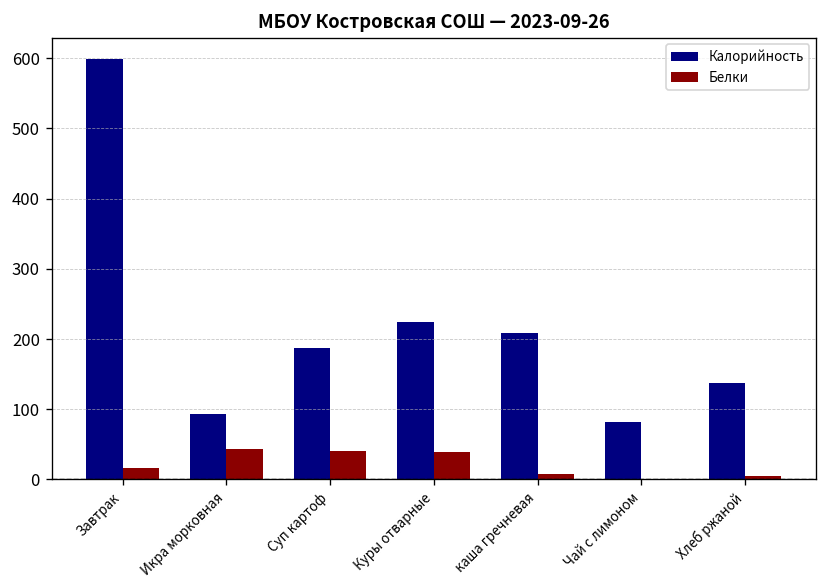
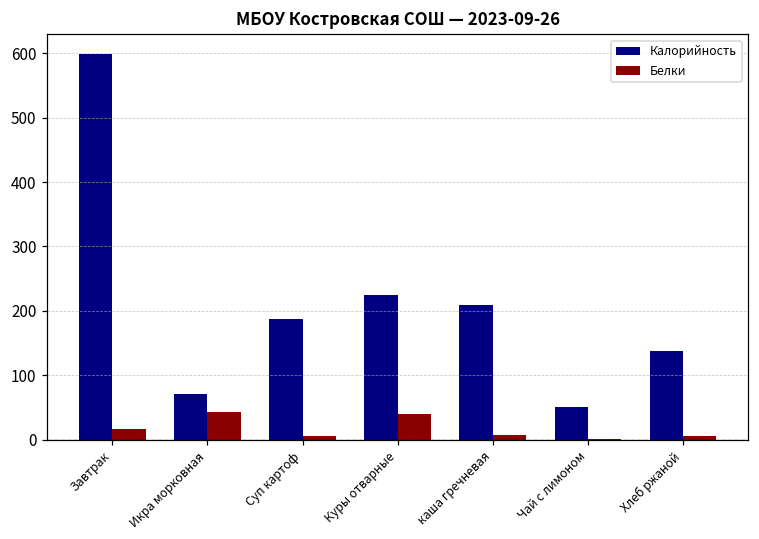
Калорийность, Икра морковная: 90 -> 70
Белки, Суп картоф: 40 -> 10
Калорийность, Чай с лимоном: 80 -> 50
